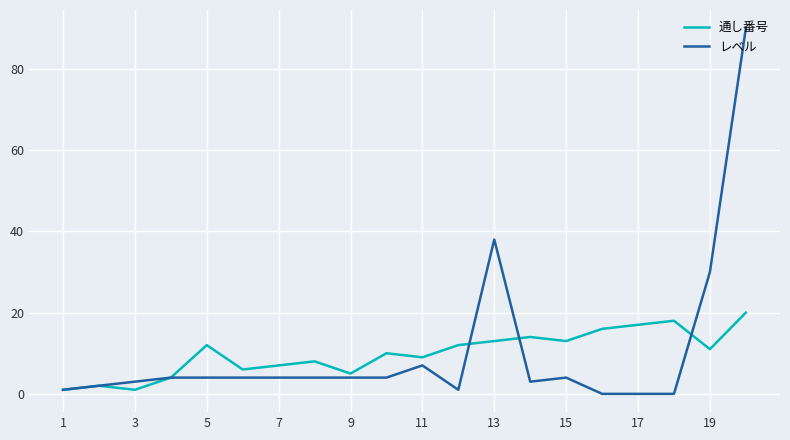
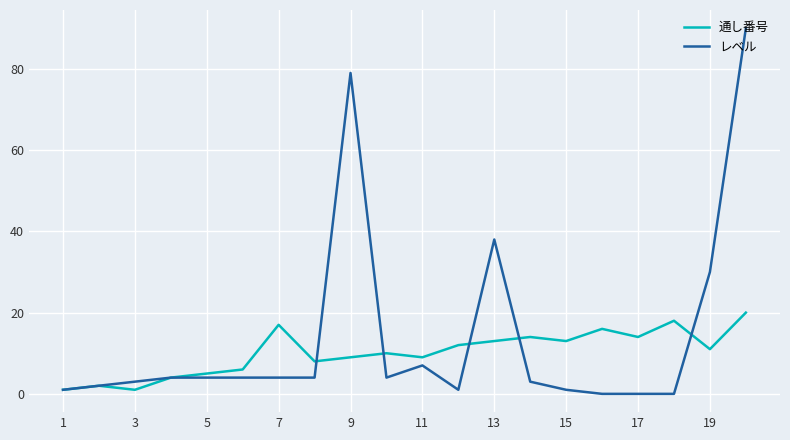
通し番号, 5: 12 -> 5
通し番号, 7: 7 -> 17
通し番号, 9: 5 -> 9
レベル, 9: 4 -> 79
レベル, 15: 4 -> 1
通し番号, 17: 17 -> 14
